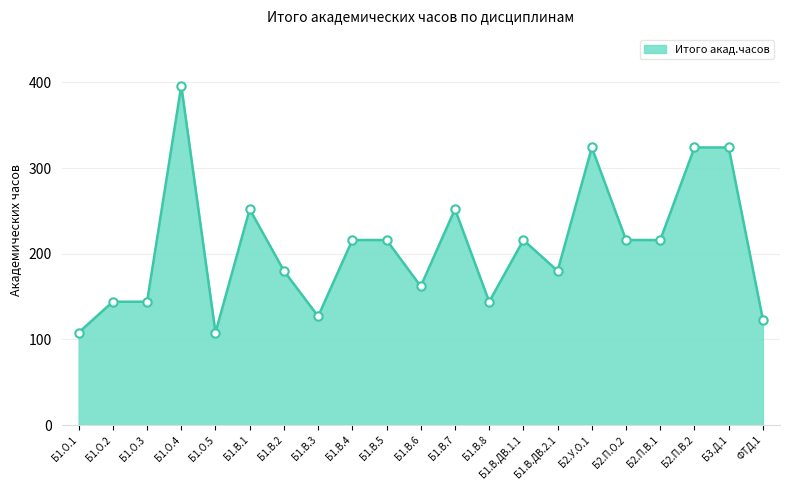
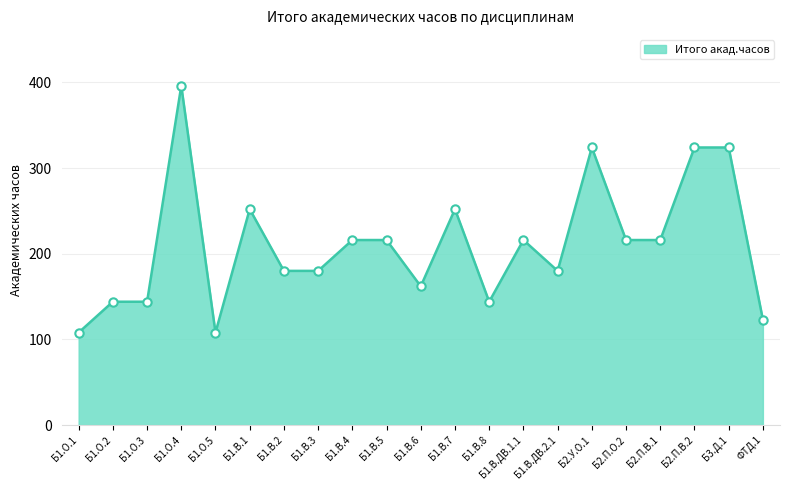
Б1.В.3: 130 -> 180
